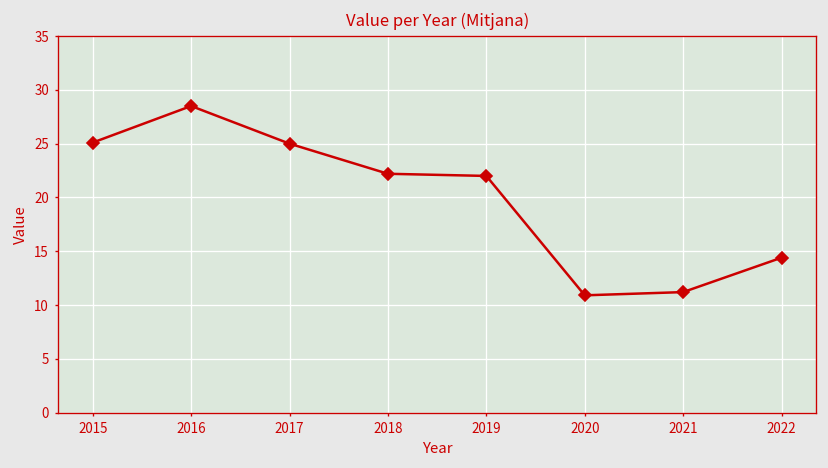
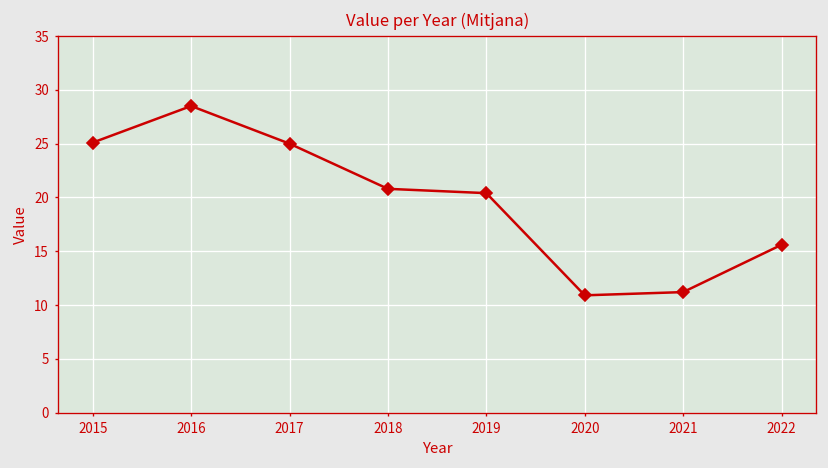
2018: 22 -> 21
2019: 22 -> 20
2022: 14 -> 16
